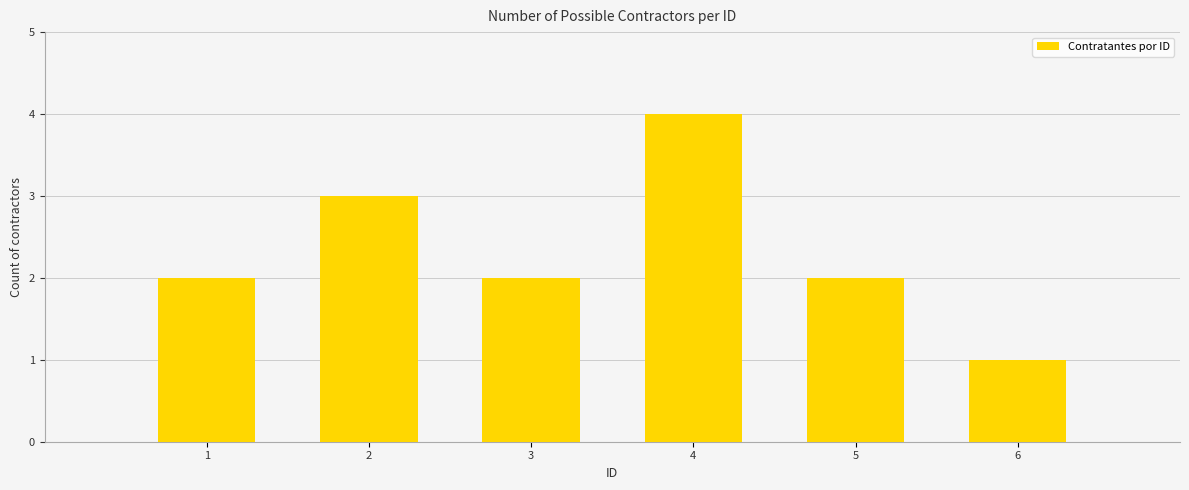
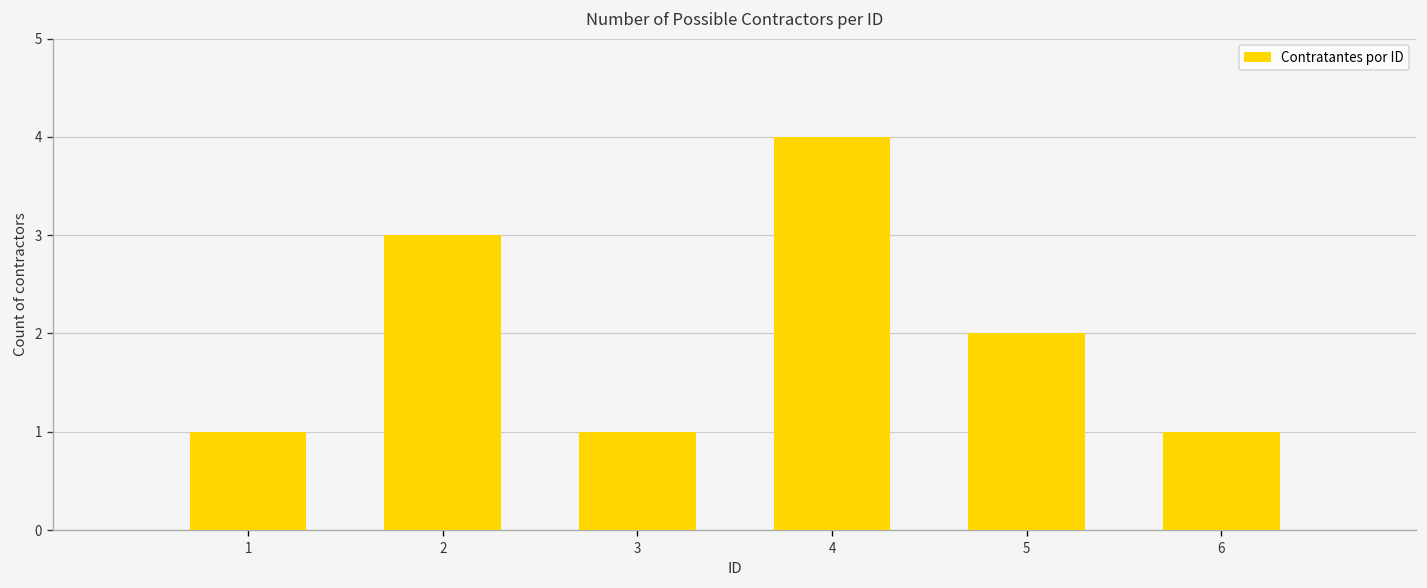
1: 2 -> 1
3: 2 -> 1
